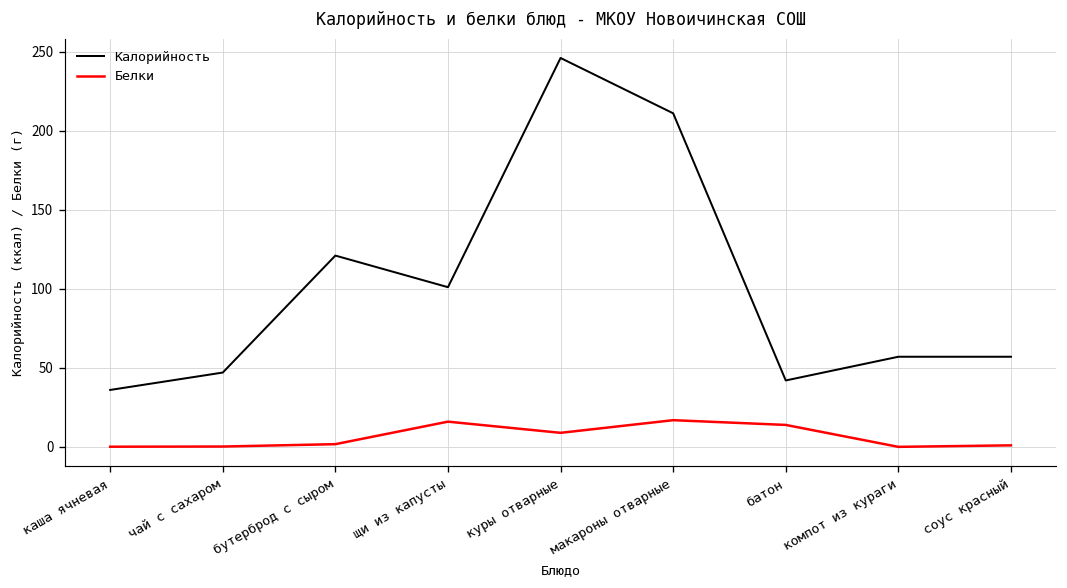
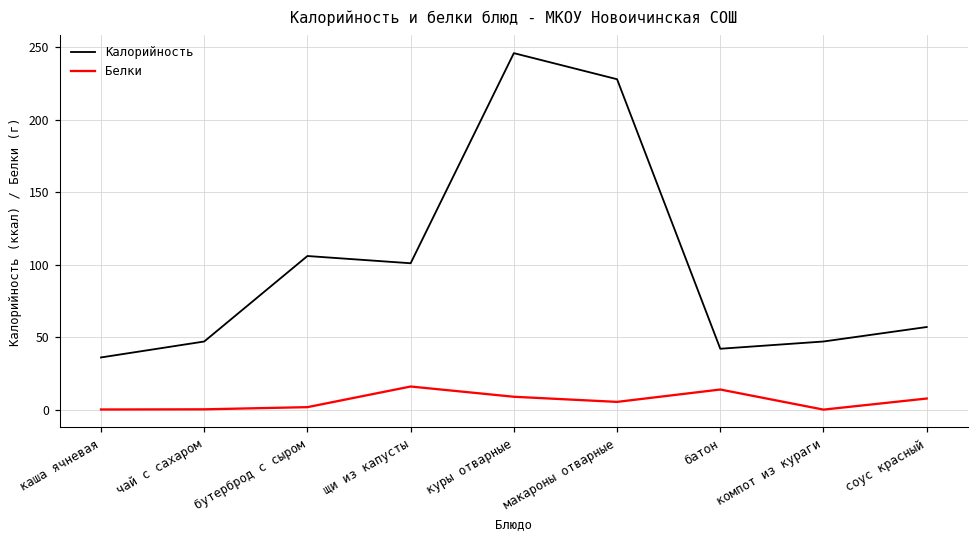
Калорийность, бутерброд с сыром: 121 -> 106
Калорийность, макароны отварные: 211 -> 228
Белки, макароны отварные: 17 -> 5
Калорийность, компот из кураги: 57 -> 47
Белки, соус красный: 1 -> 8
